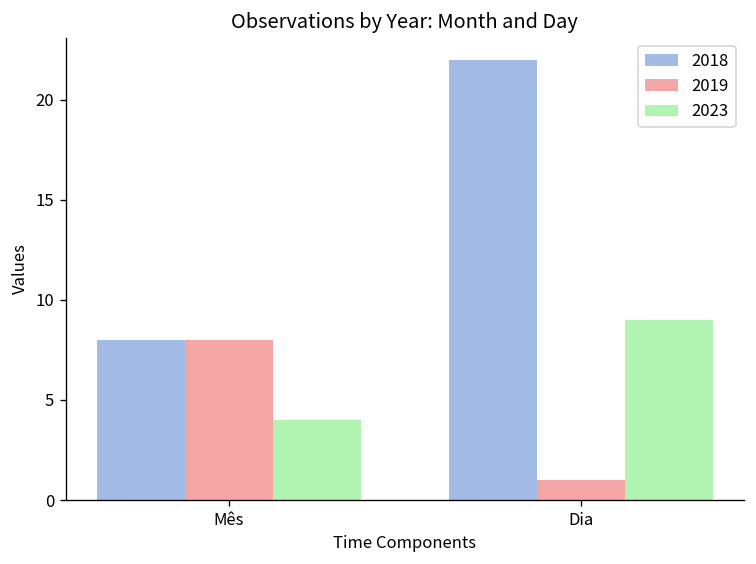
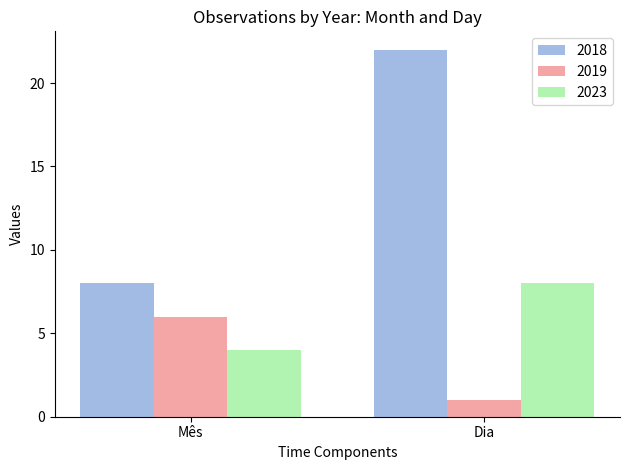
2019, Mês: 8 -> 6
2023, Dia: 9 -> 8
